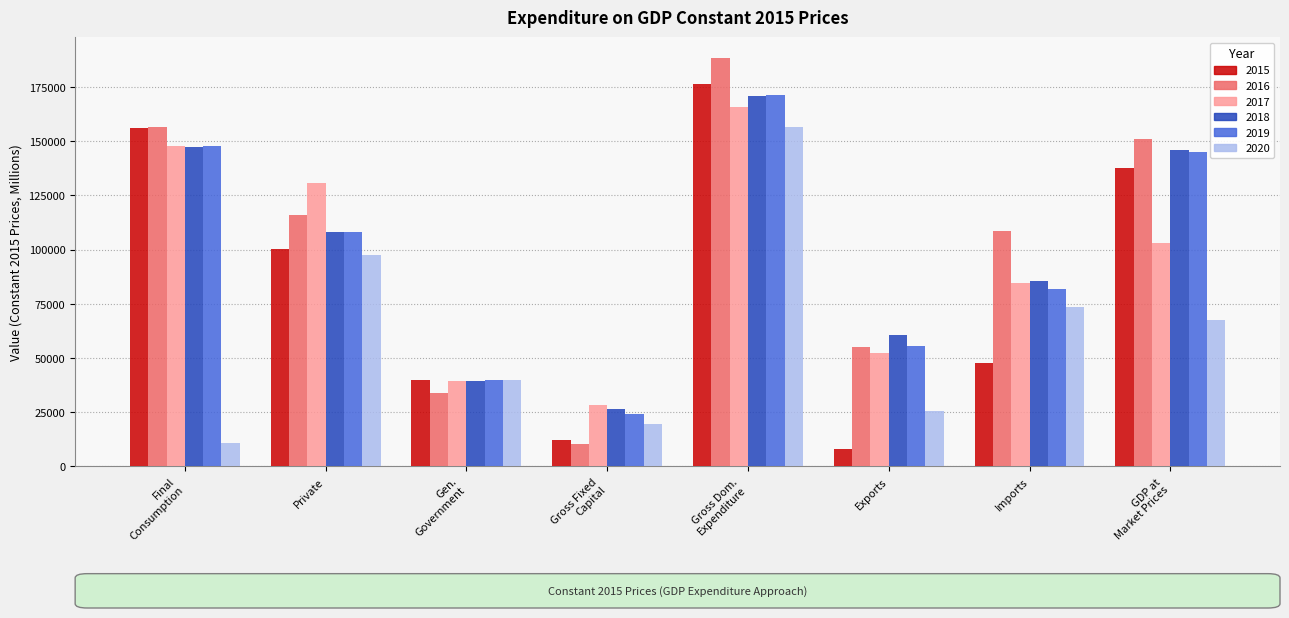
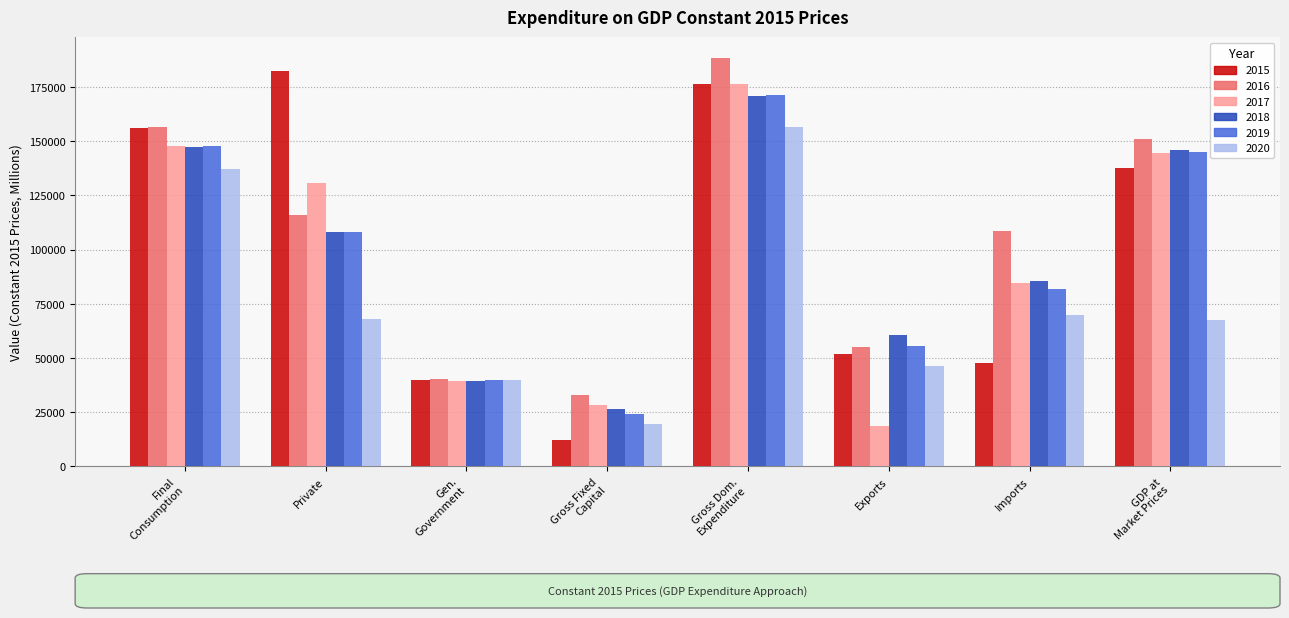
2020, Final Consumption: 11000 -> 137000
2015, Private: 100000 -> 183000
2020, Private: 97000 -> 68000
2016, Gen. Government: 34000 -> 40000
2016, Gross Fixed Capital: 10000 -> 33000
2017, Gross Dom. Expenditure: 166000 -> 177000
2015, Exports: 8000 -> 52000
2017, Exports: 52000 -> 19000
2020, Exports: 26000 -> 46000
2020, Imports: 73000 -> 70000
2017, GDP at Market Prices: 103000 -> 145000
